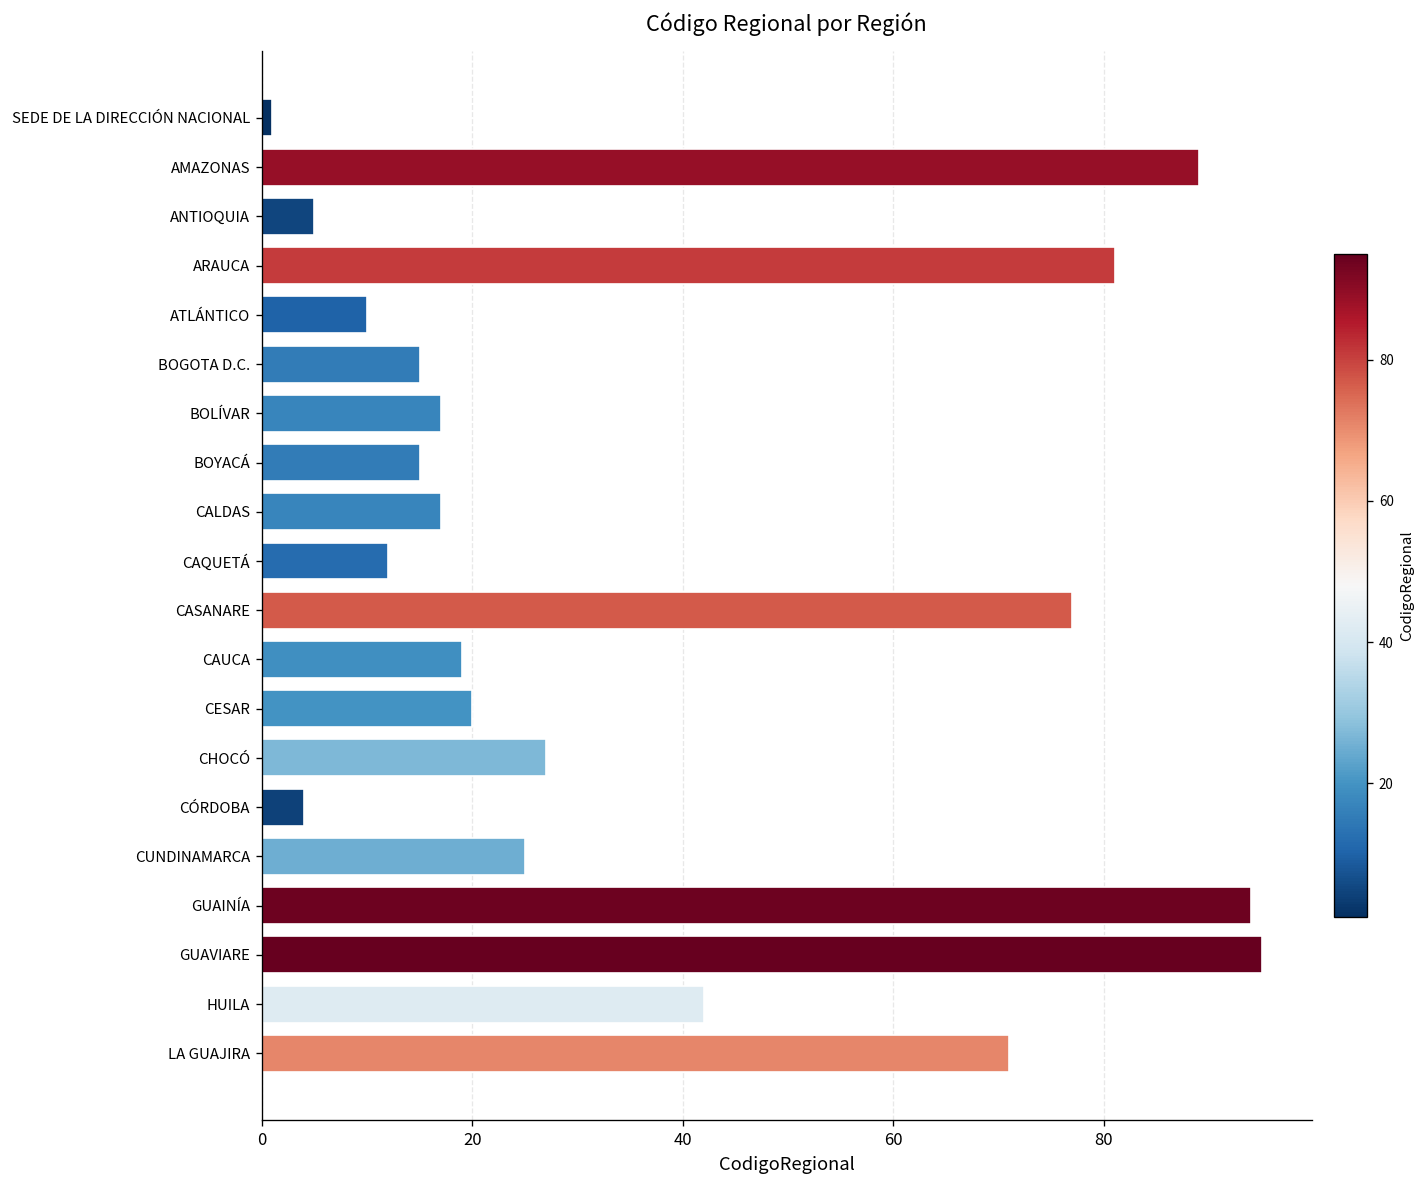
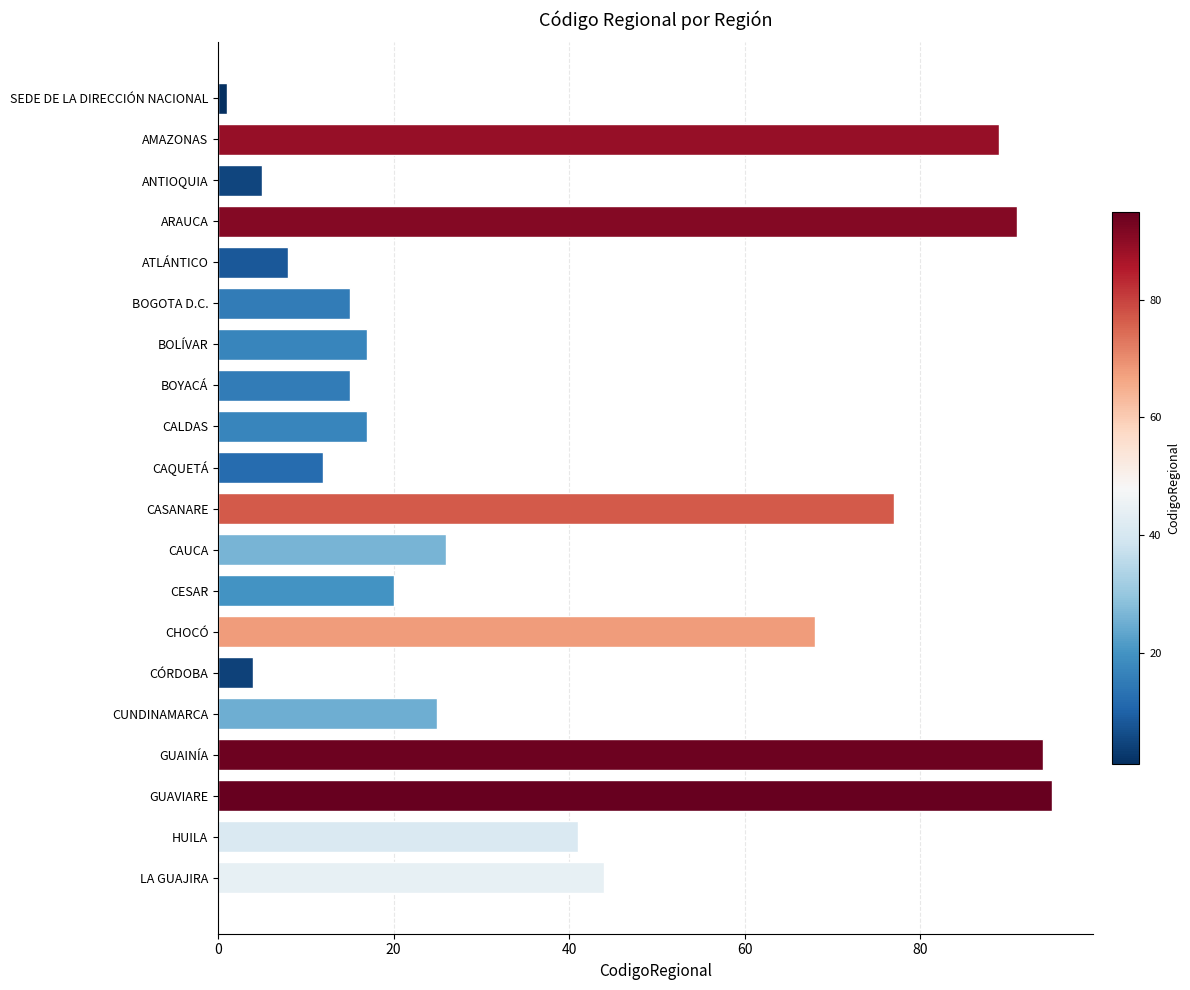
ARAUCA: 81 -> 91
ATLÁNTICO: 10 -> 8
CAUCA: 19 -> 26
CHOCÓ: 27 -> 68
HUILA: 42 -> 41
LA GUAJIRA: 71 -> 44
